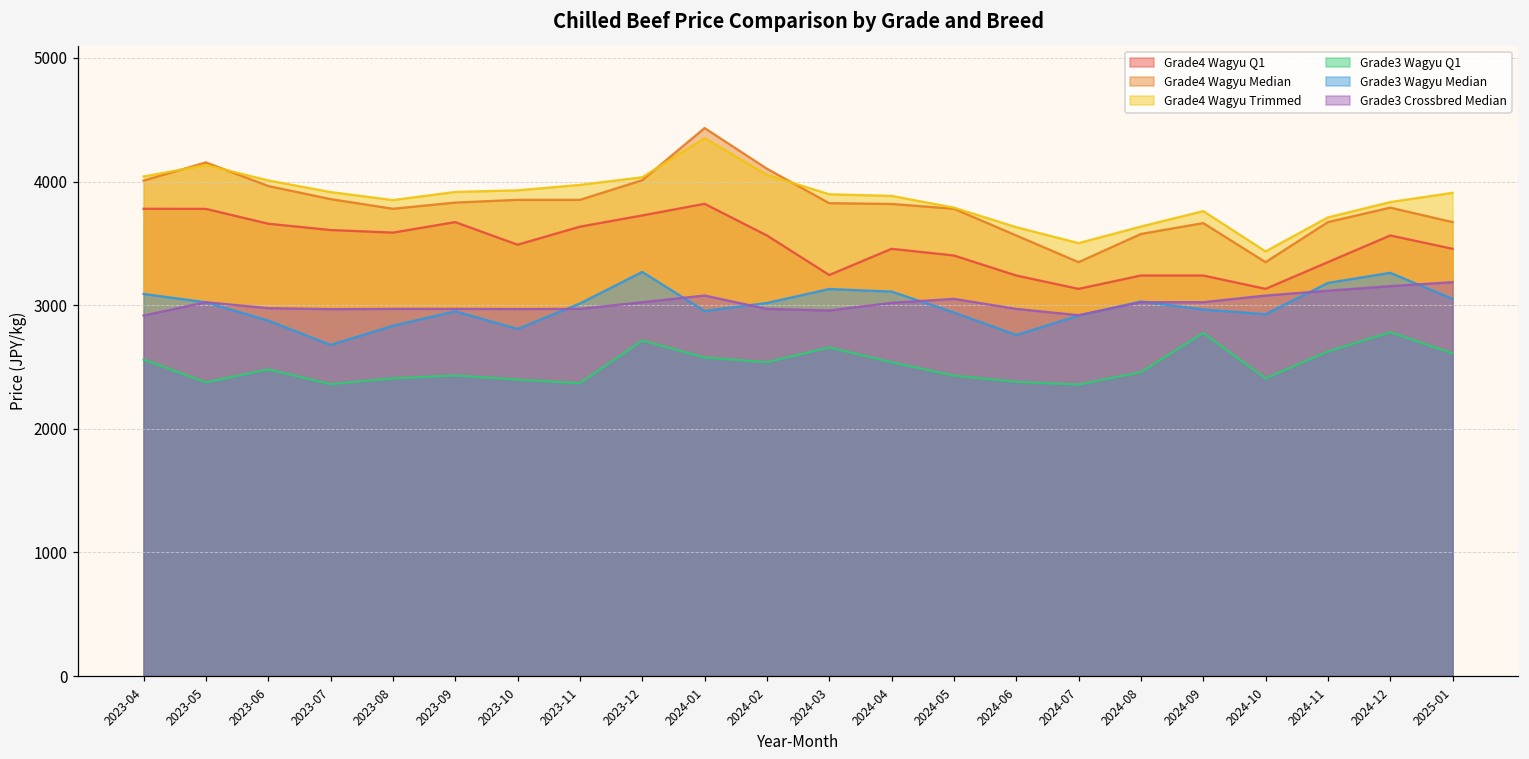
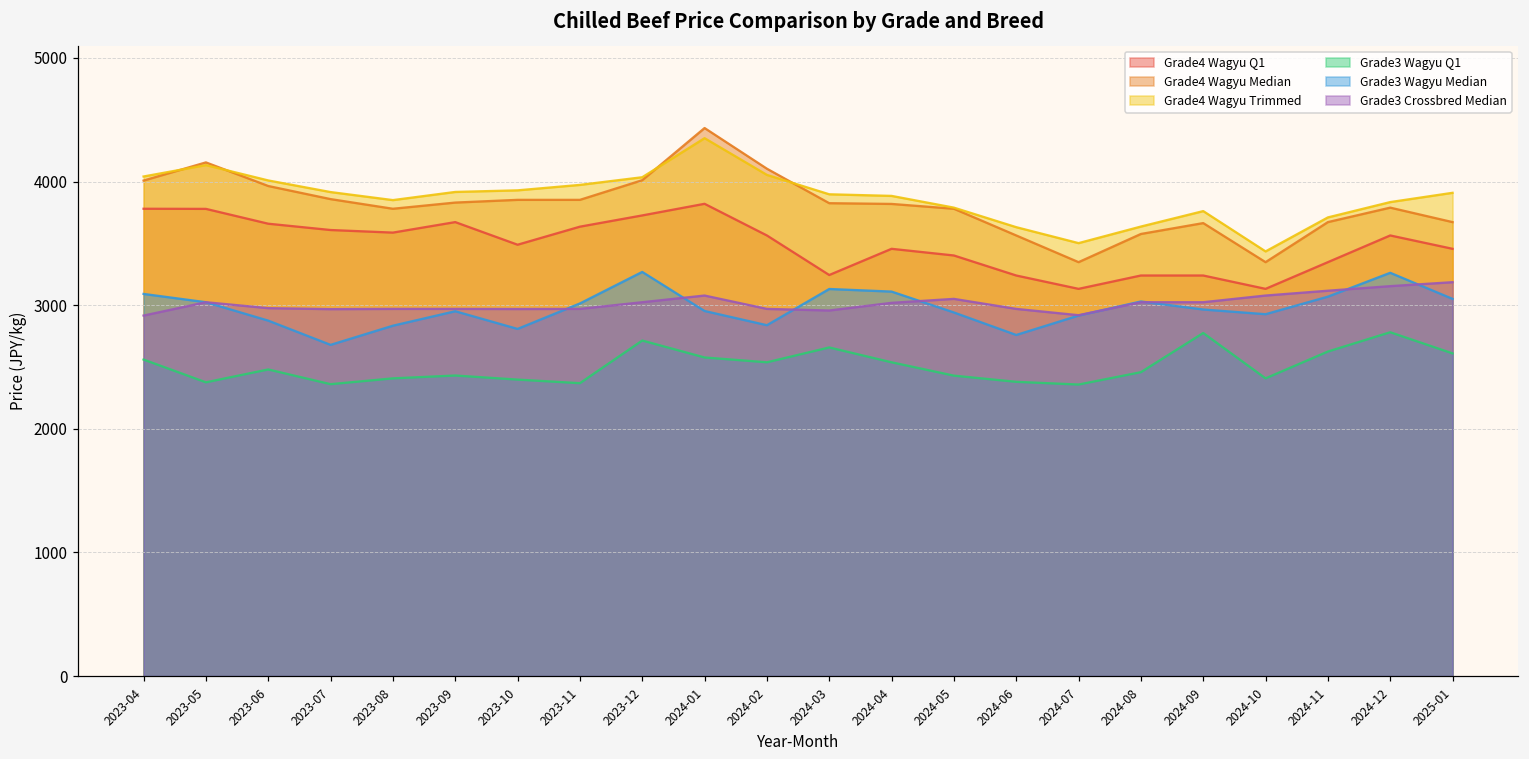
Grade3 Wagyu Median, 2024-02: 3020 -> 2840
Grade3 Wagyu Median, 2024-11: 3180 -> 3070
